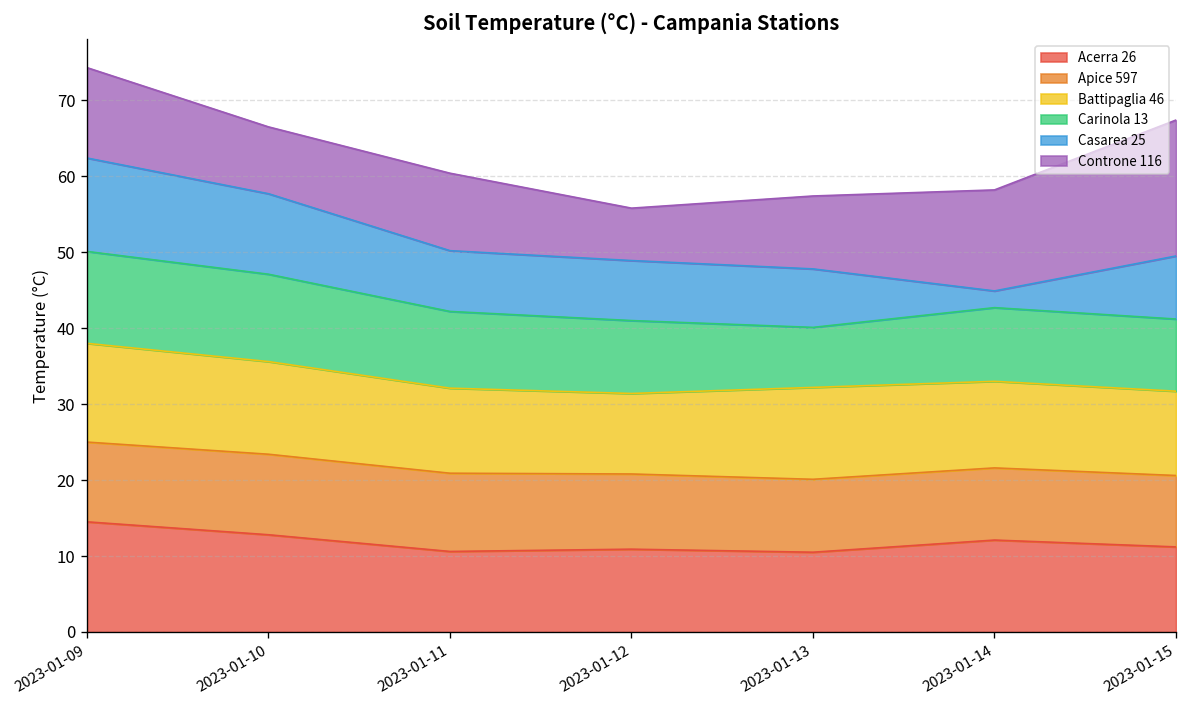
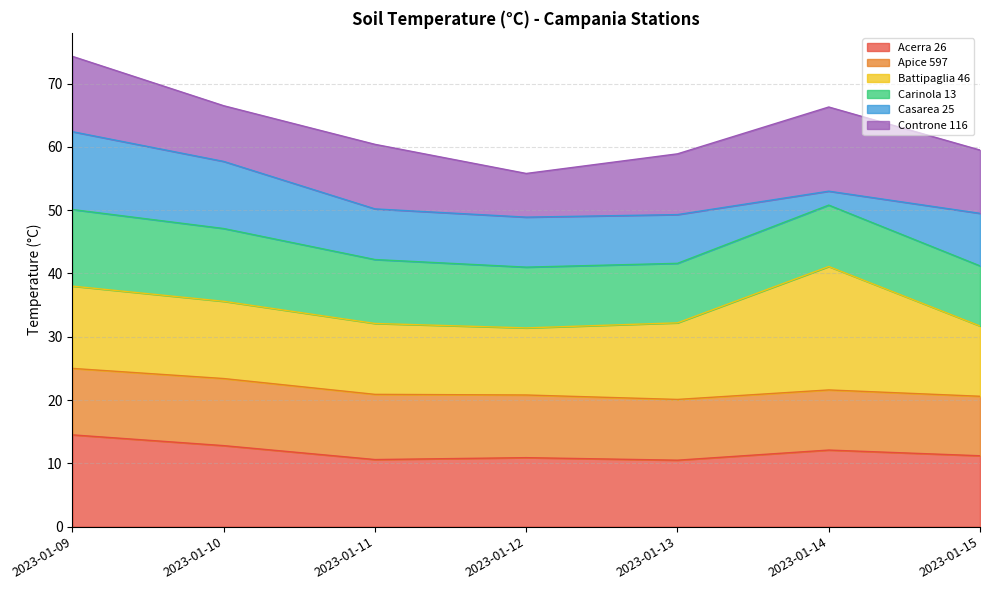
Carinola 13, 2023-01-13: 8 -> 9
Battipaglia 46, 2023-01-14: 11 -> 20
Controne 116, 2023-01-15: 18 -> 10
